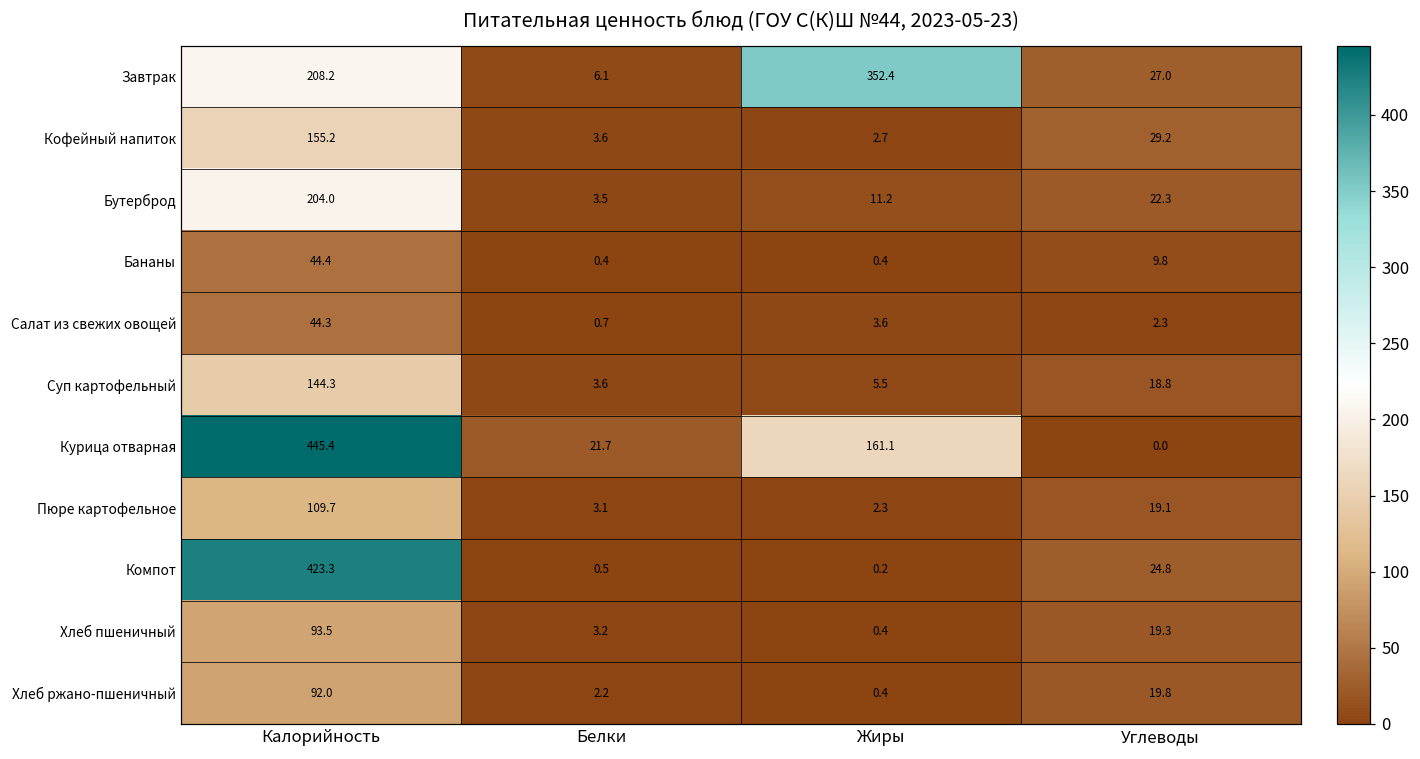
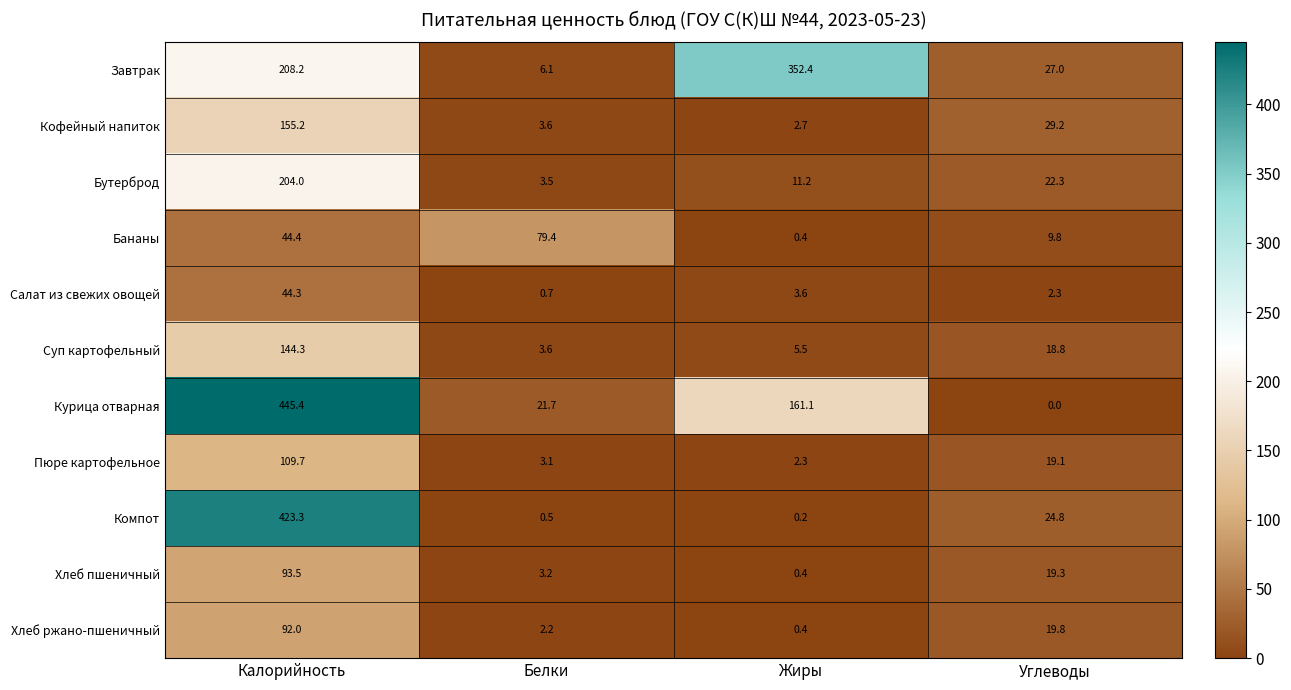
Бананы, Белки: 0.4 -> 79.4
